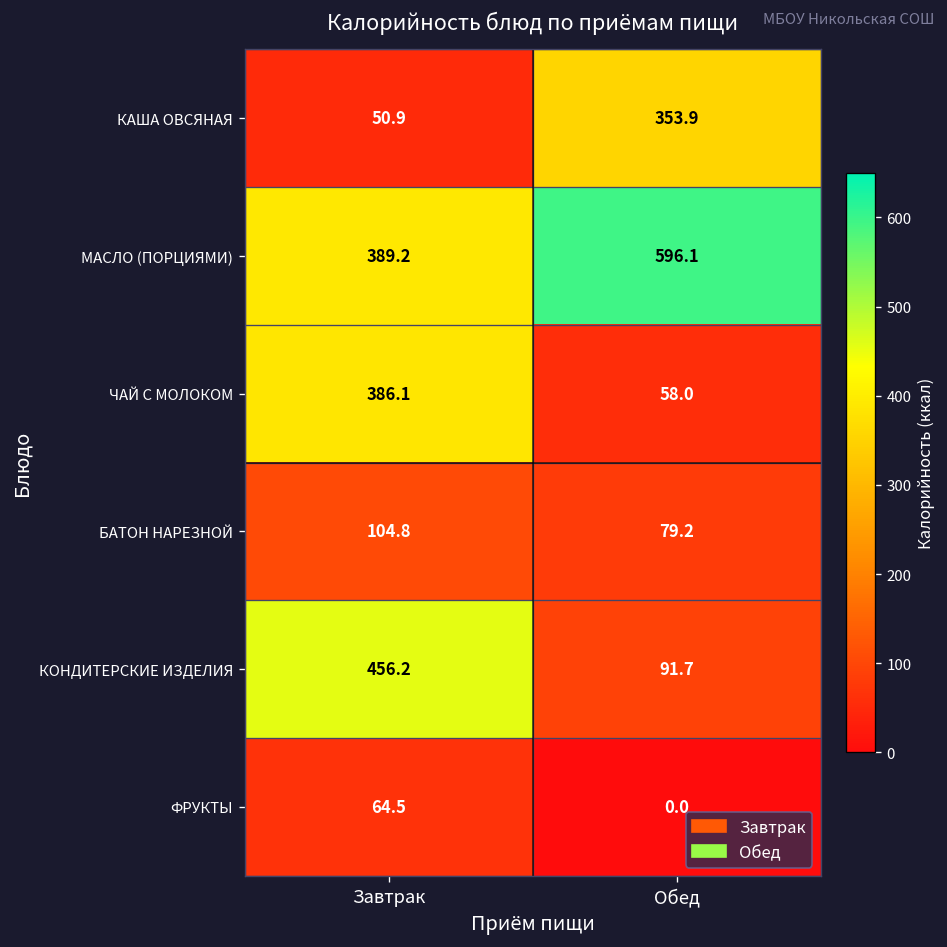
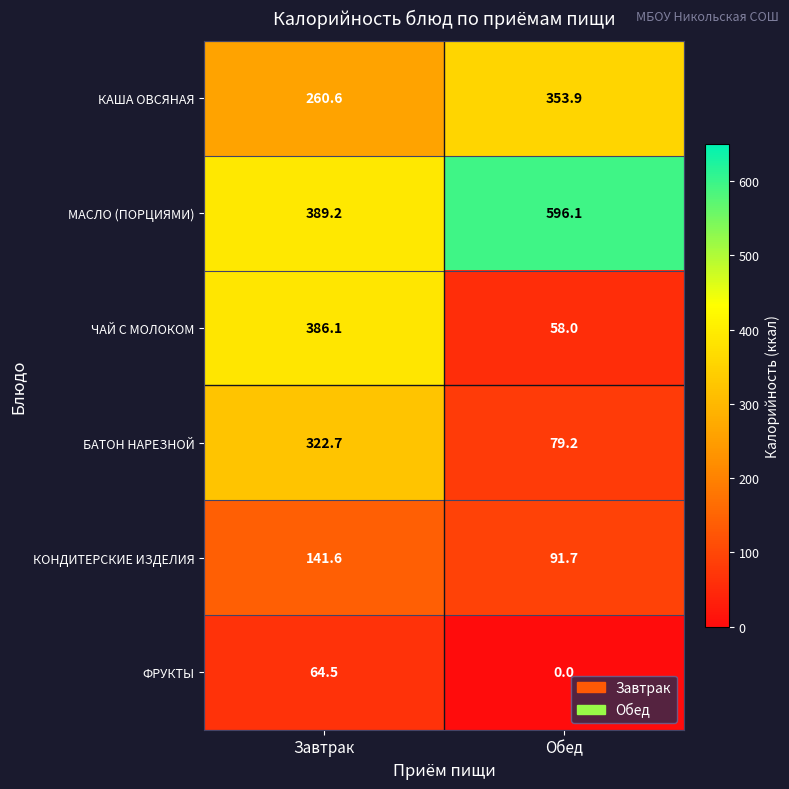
КАША ОВСЯНАЯ, Завтрак: 50.9 -> 260.6
БАТОН НАРЕЗНОЙ, Завтрак: 104.8 -> 322.7
КОНДИТЕРСКИЕ ИЗДЕЛИЯ, Завтрак: 456.2 -> 141.6
